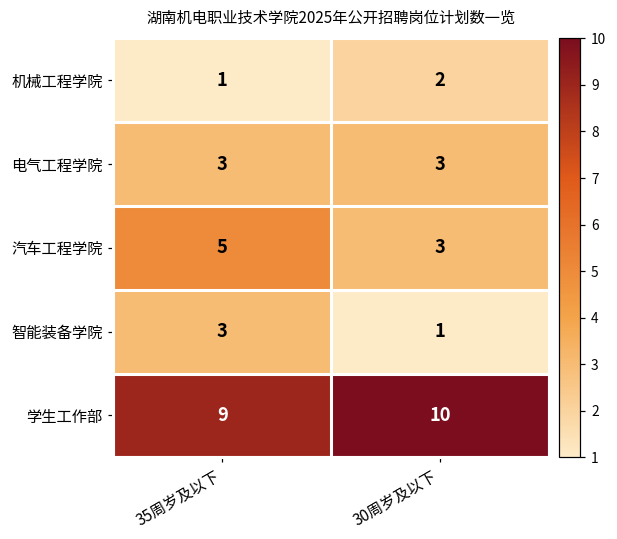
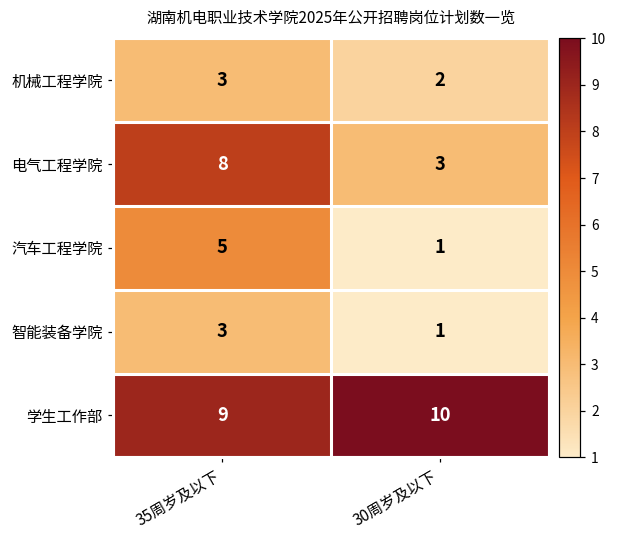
机械工程学院, 35周岁及以下: 1 -> 3
电气工程学院, 35周岁及以下: 3 -> 8
汽车工程学院, 30周岁及以下: 3 -> 1
